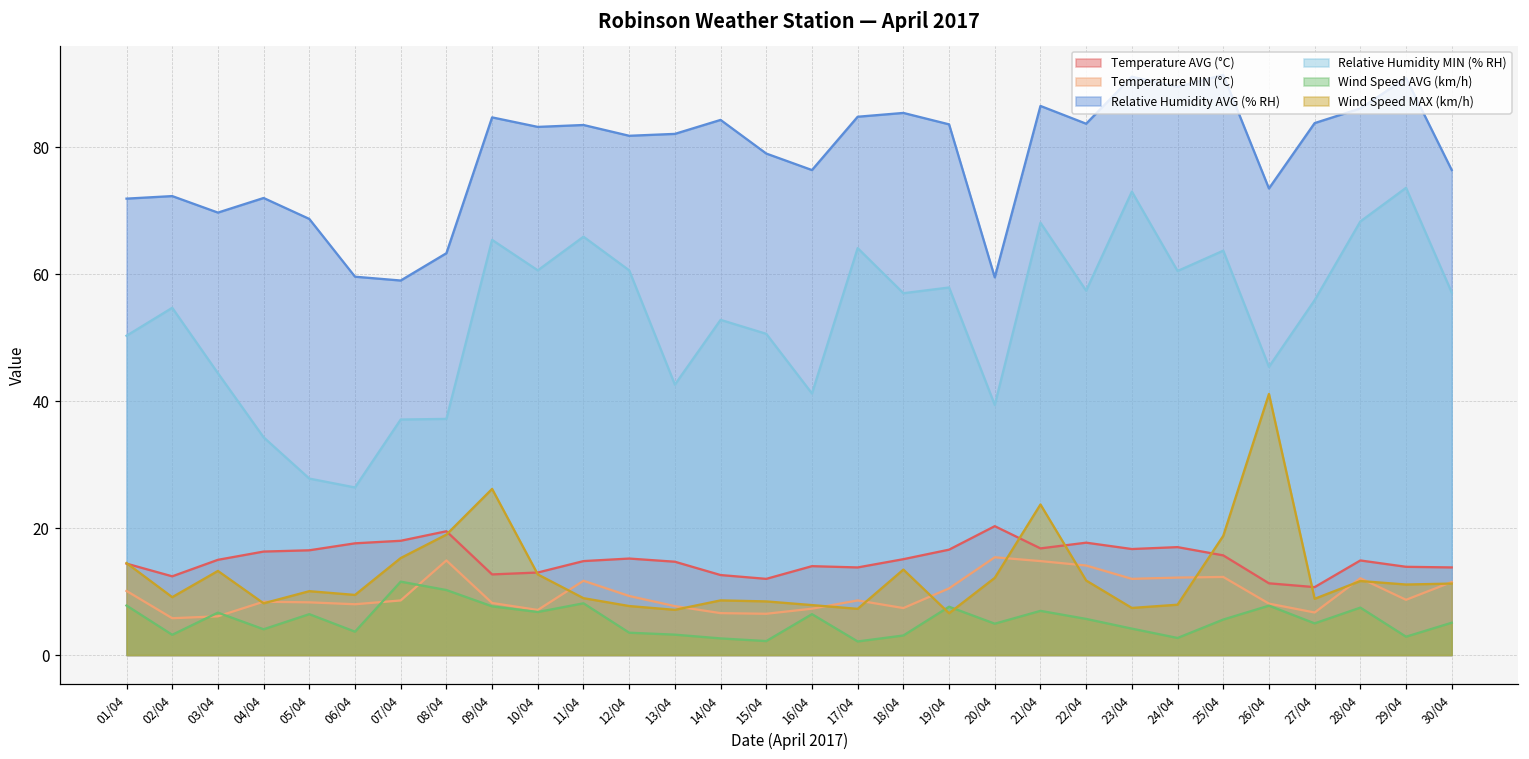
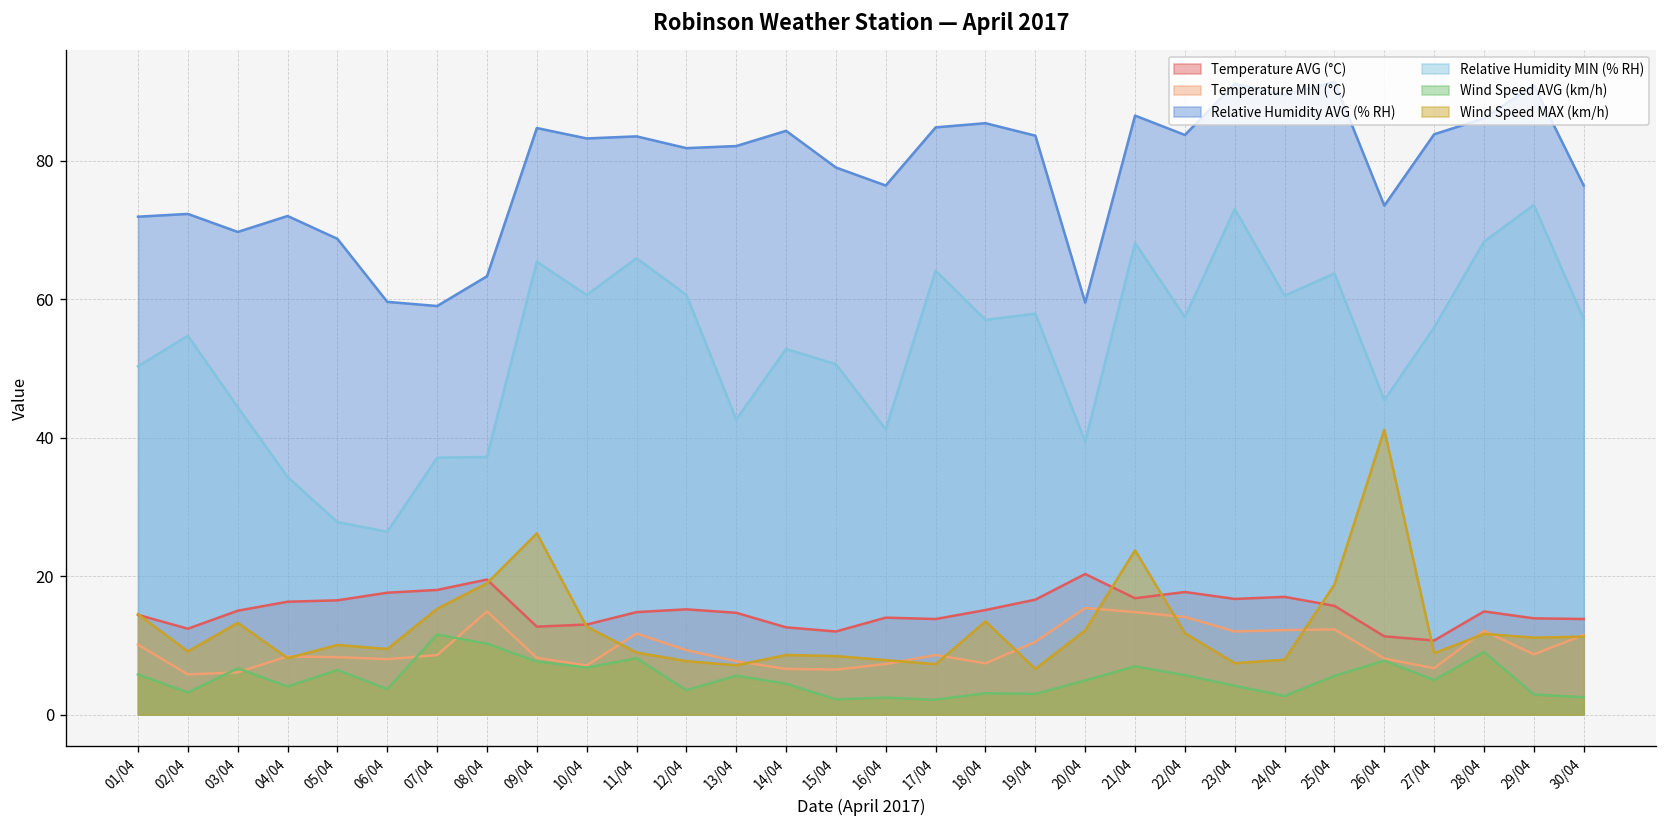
Wind Speed AVG (km/h), 01/04: 8 -> 6
Wind Speed AVG (km/h), 13/04: 3 -> 6
Wind Speed AVG (km/h), 14/04: 3 -> 4
Wind Speed AVG (km/h), 16/04: 6 -> 2
Wind Speed AVG (km/h), 19/04: 8 -> 3
Wind Speed AVG (km/h), 28/04: 7 -> 9
Wind Speed AVG (km/h), 30/04: 5 -> 3
